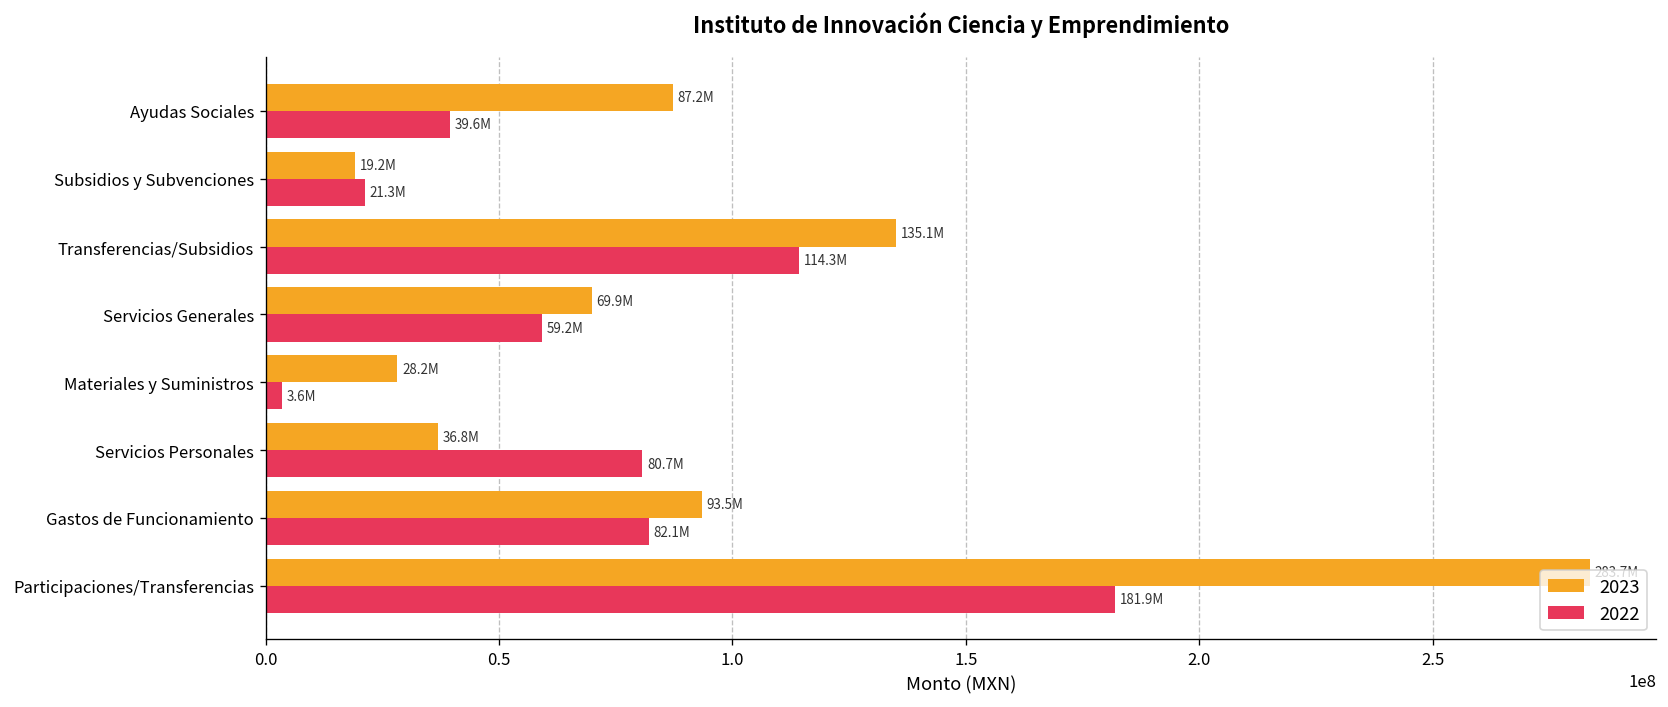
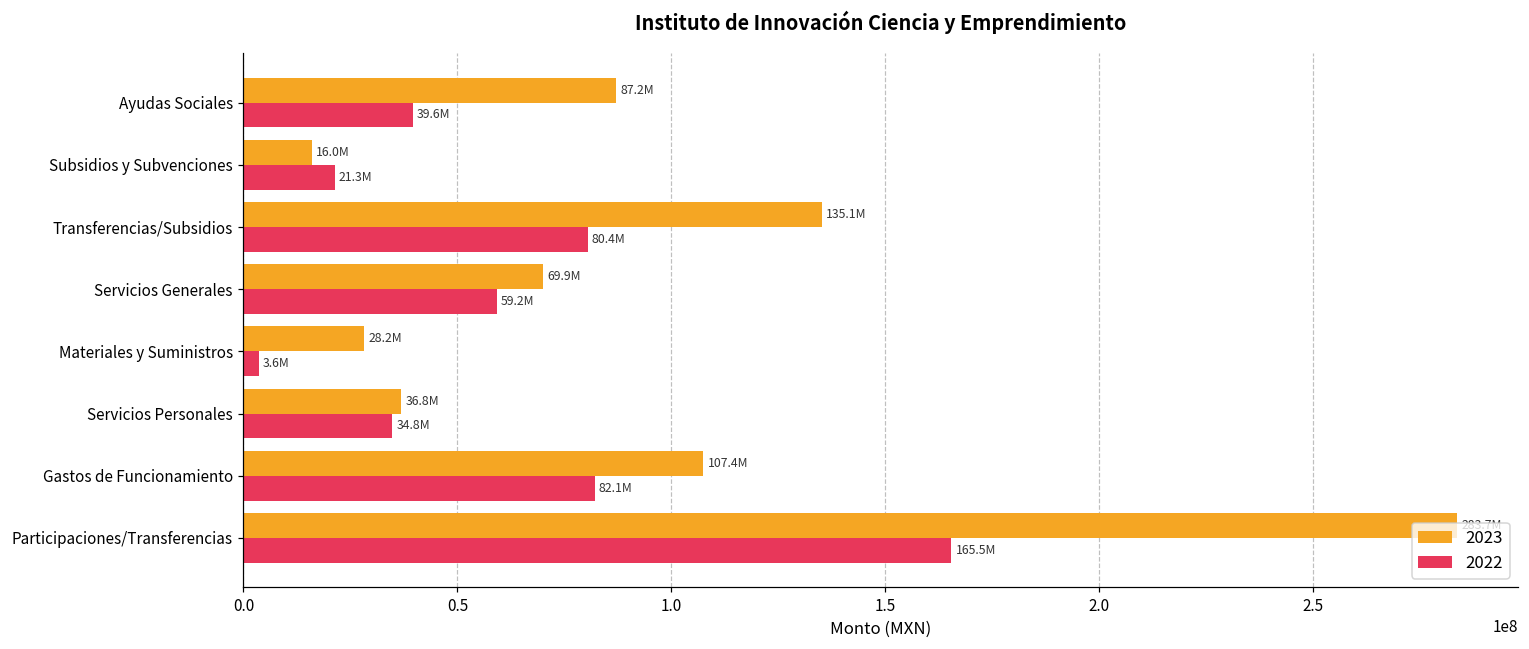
2023, Subsidios y Subvenciones: 19.2M -> 16.0M
2022, Transferencias/Subsidios: 114.3M -> 80.4M
2022, Servicios Personales: 80.7M -> 34.8M
2023, Gastos de Funcionamiento: 93.5M -> 107.4M
2022, Participaciones/Transferencias: 181.9M -> 165.5M
